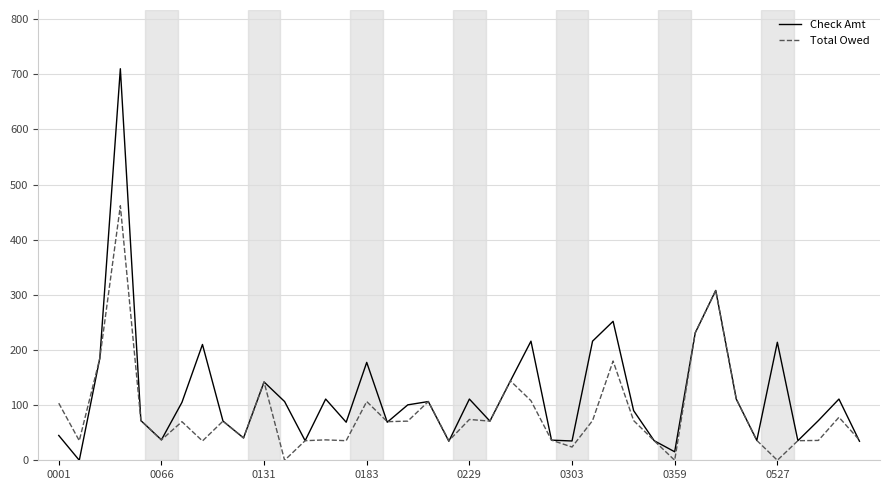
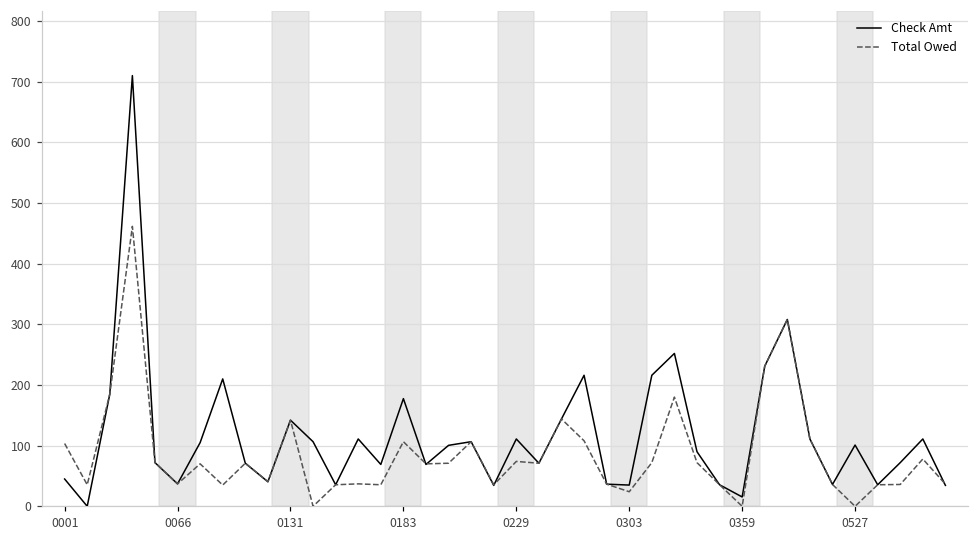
Check Amt, 0527: 210 -> 100
